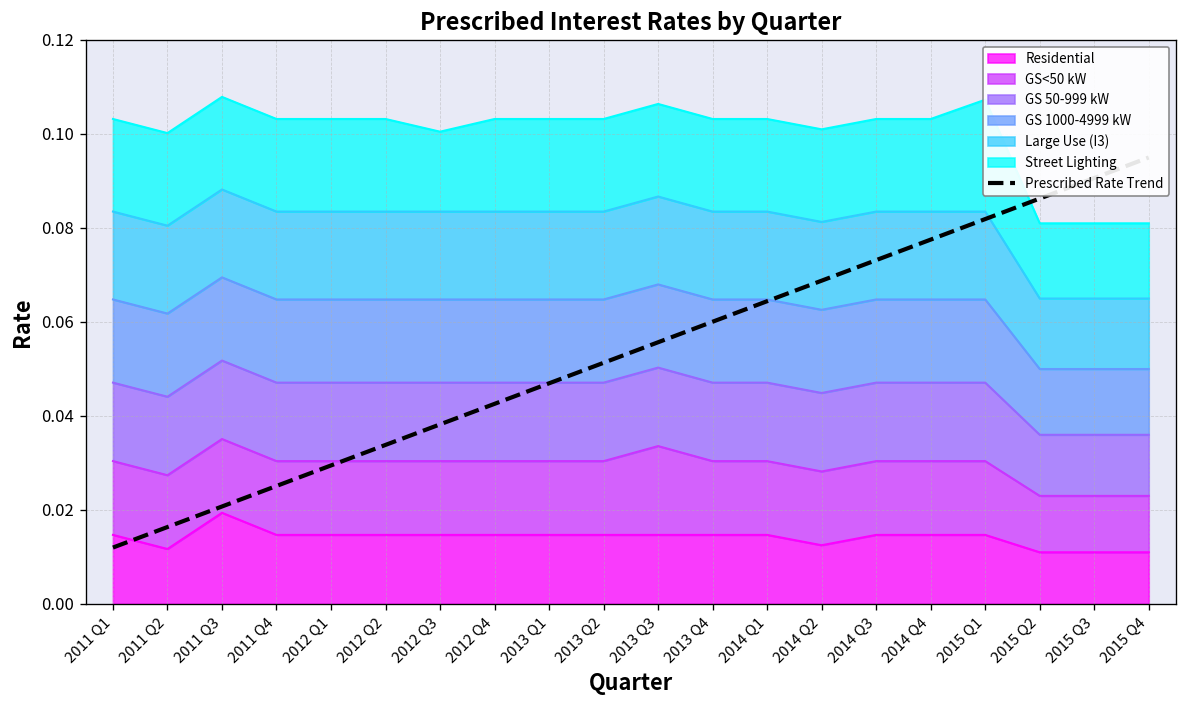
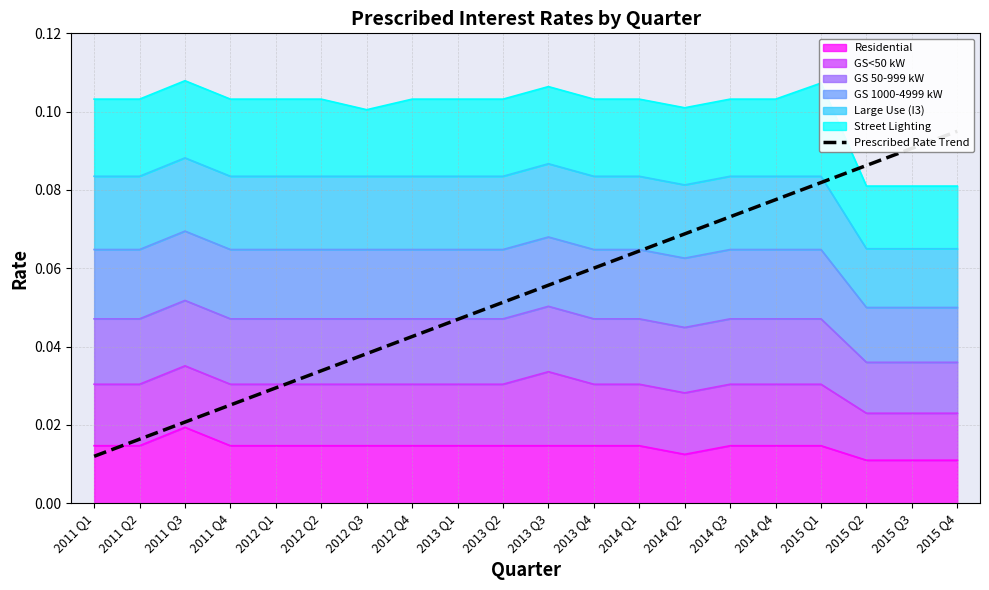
Residential, 2011 Q2: 0.012 -> 0.015
